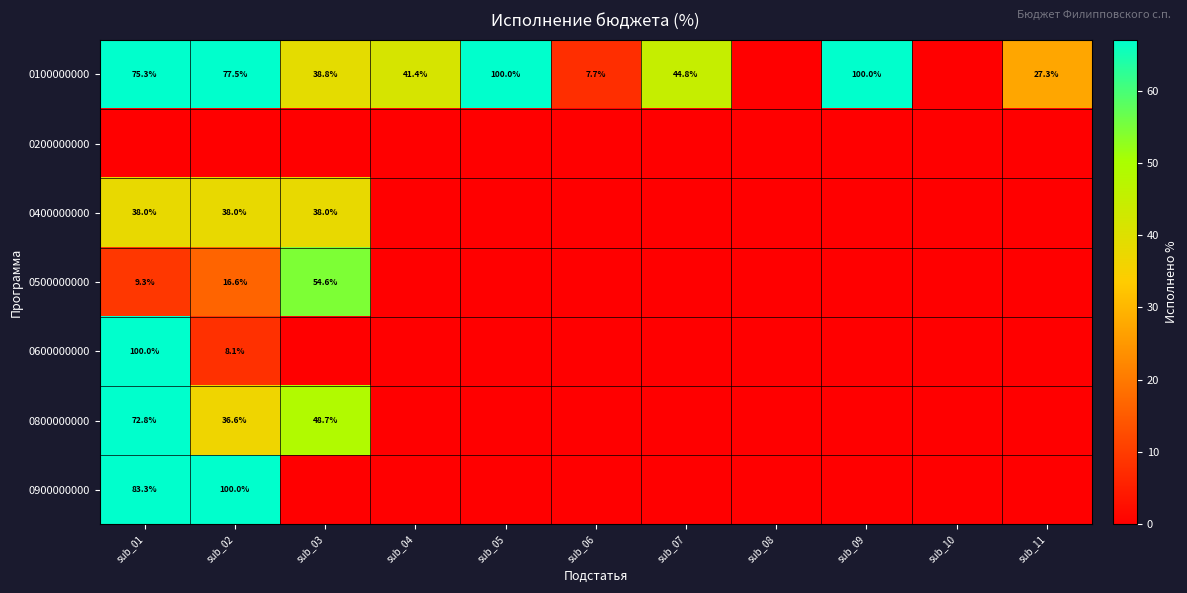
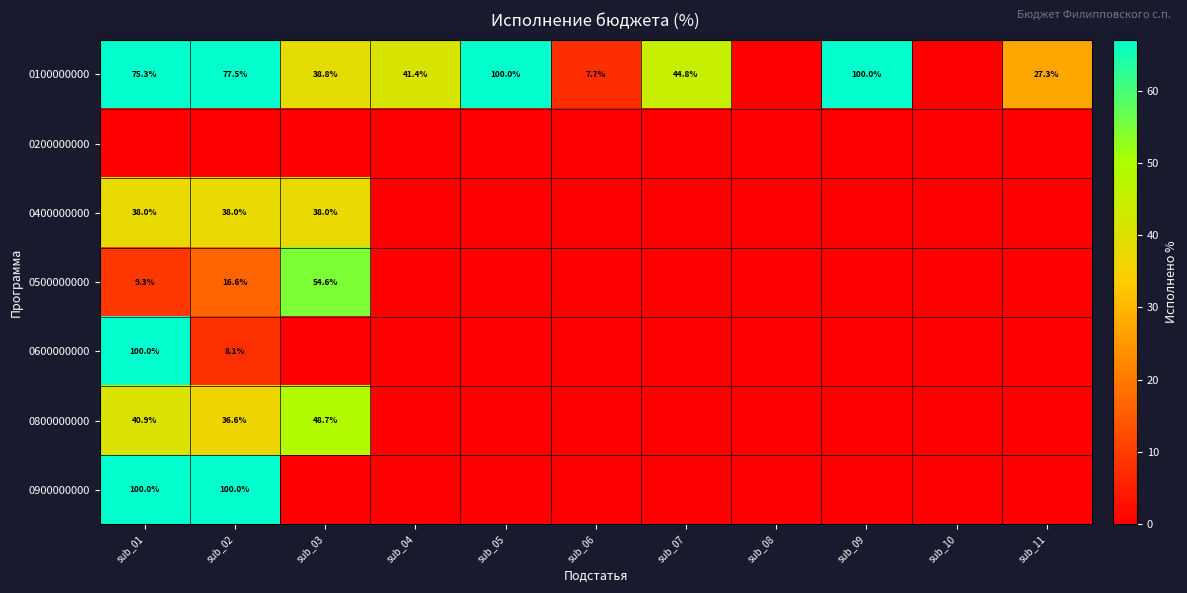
0800000000, sub_01: 72.8% -> 40.9%
0900000000, sub_01: 83.3% -> 100.0%
